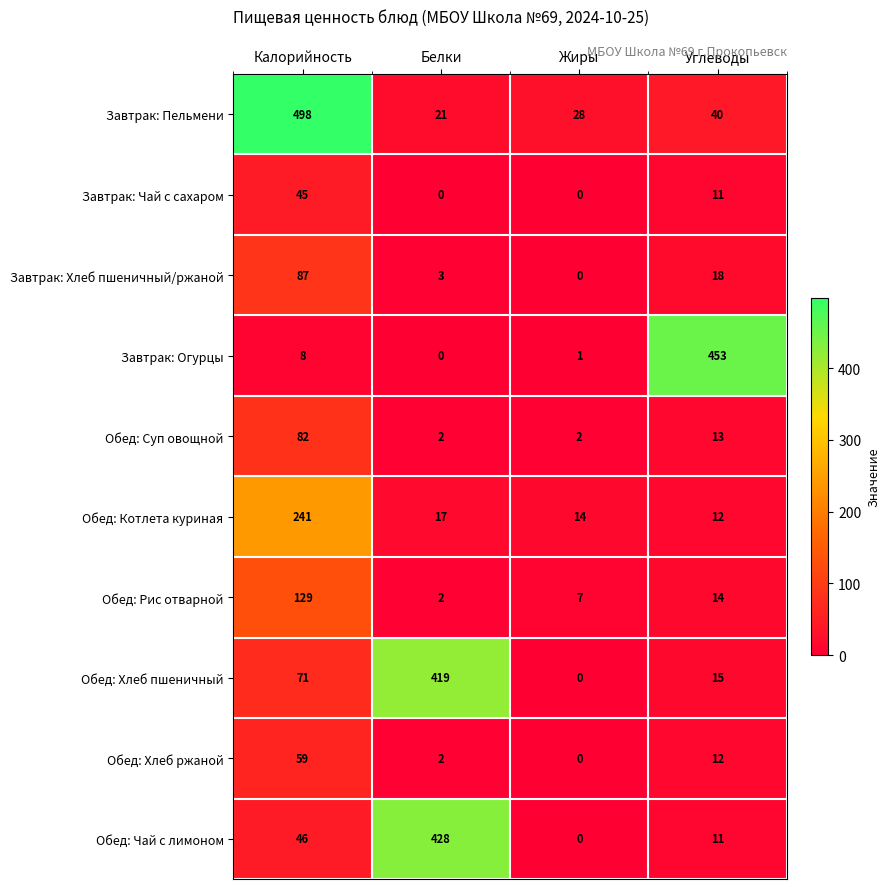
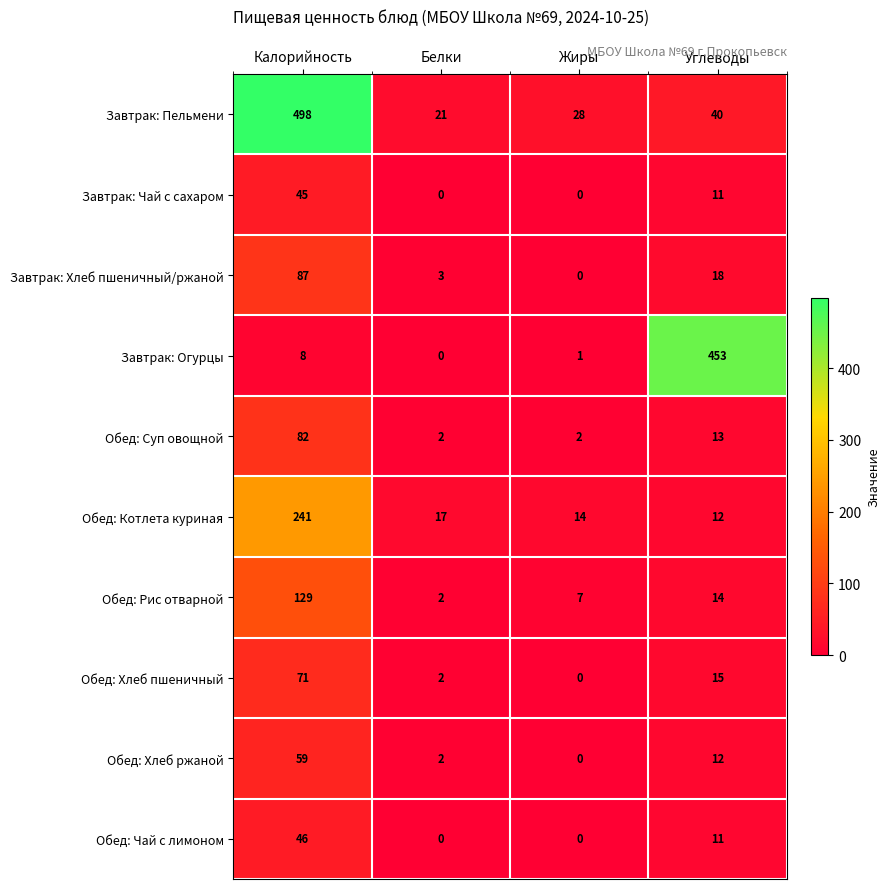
Обед: Хлеб пшеничный, Белки: 419 -> 2
Обед: Чай с лимоном, Белки: 428 -> 0
